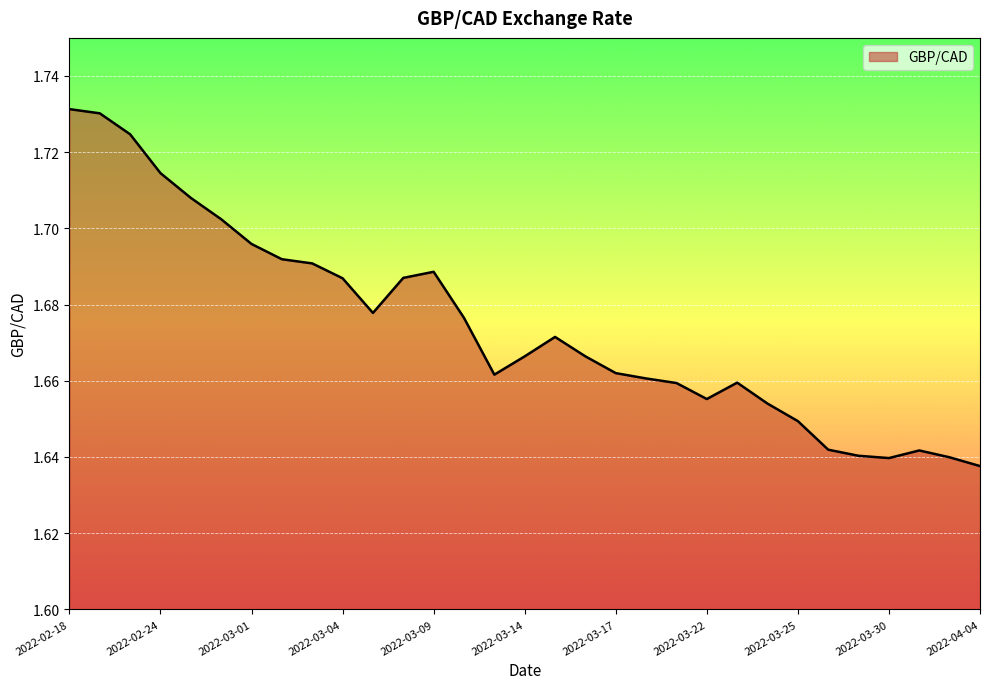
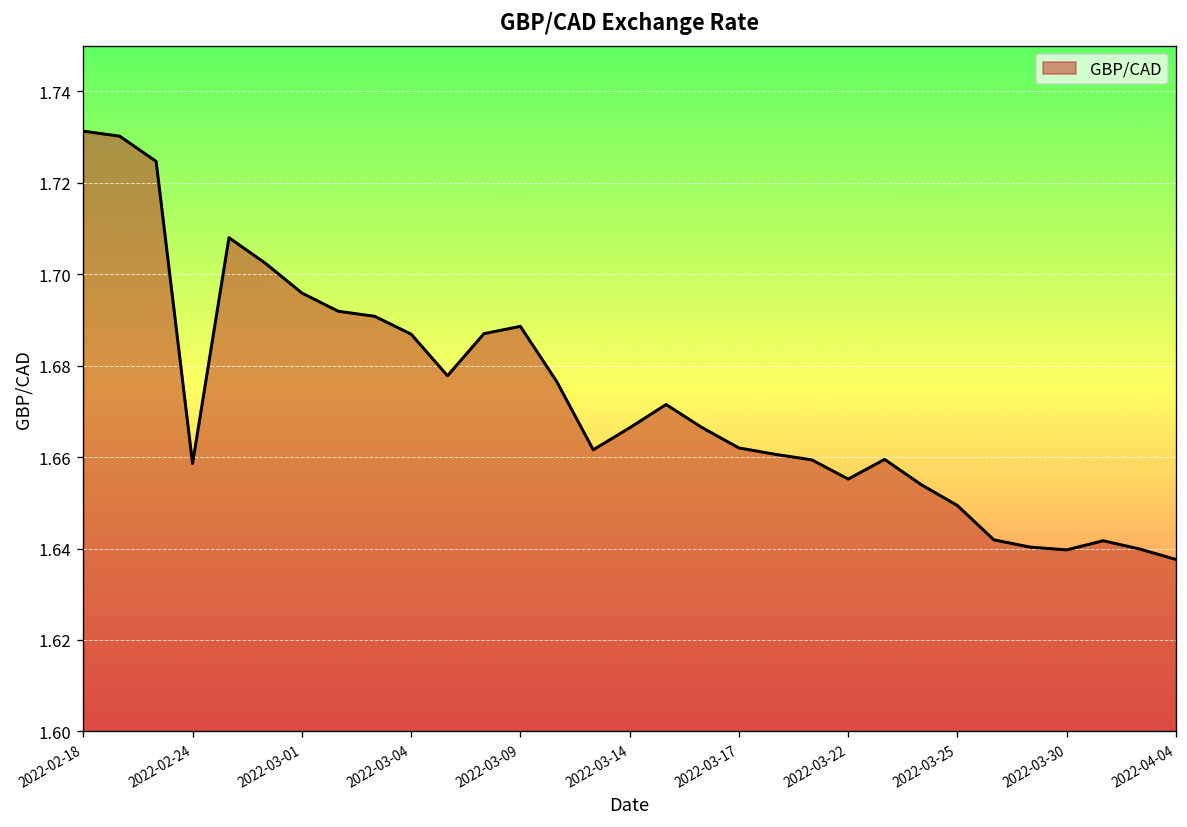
2022-02-24: 1.715 -> 1.659
